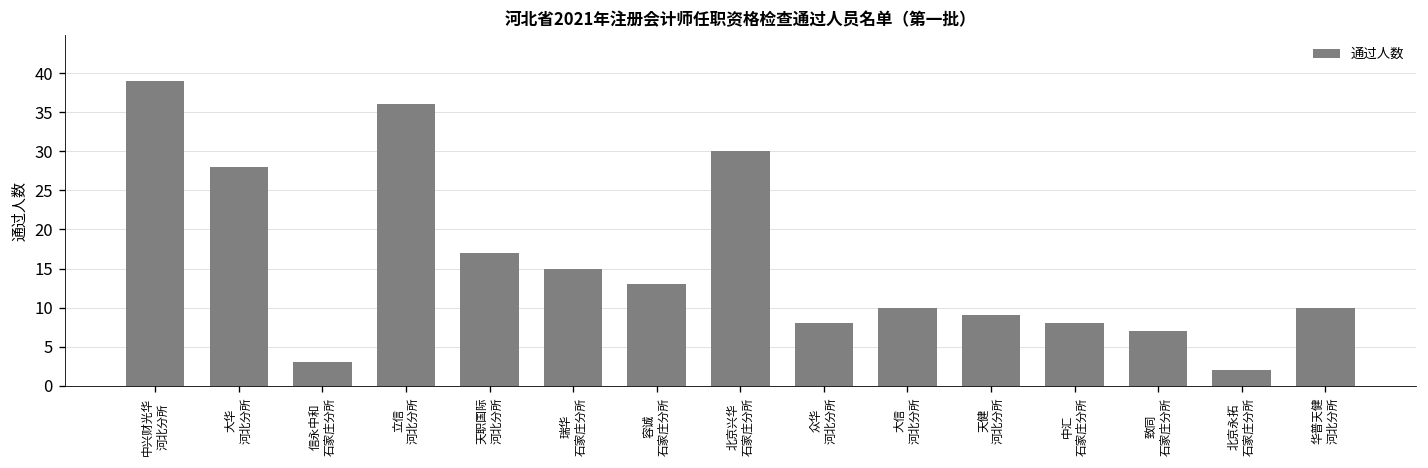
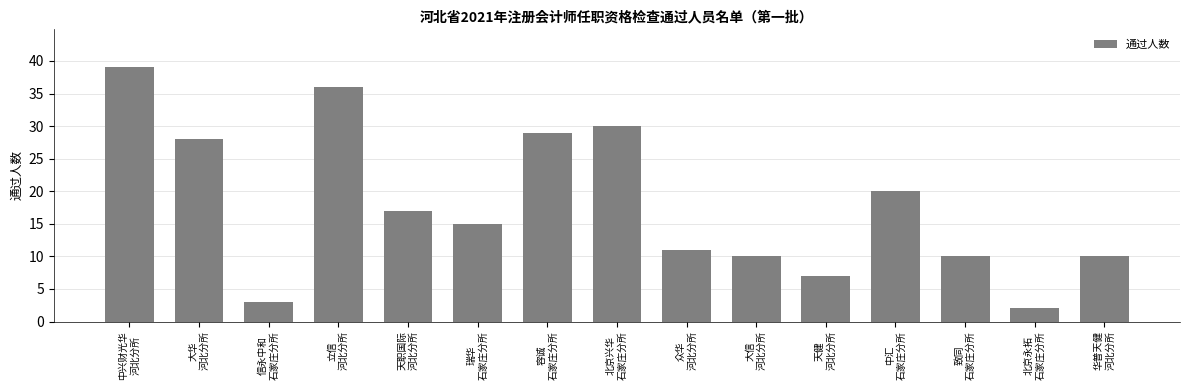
容诚 石家庄分所: 13 -> 29
众华 河北分所: 8 -> 11
天健 河北分所: 9 -> 7
中汇 石家庄分所: 8 -> 20
致同 石家庄分所: 7 -> 10
